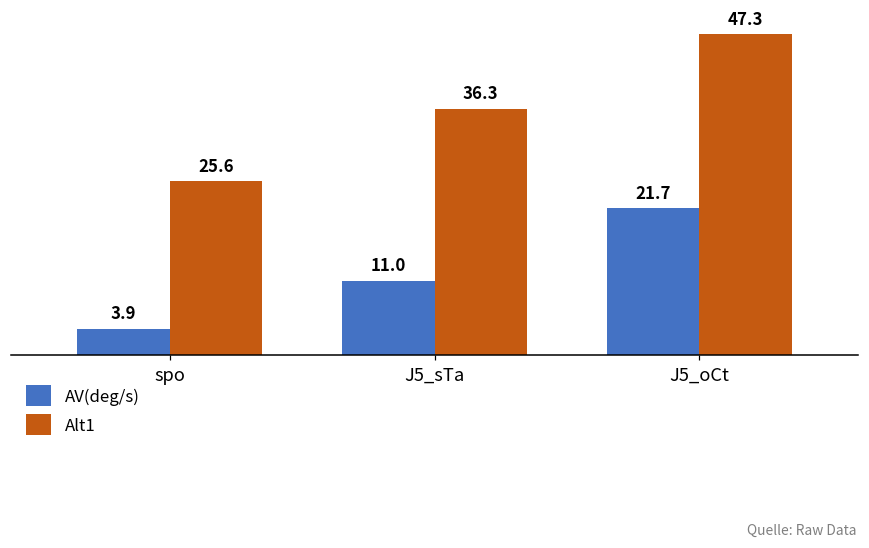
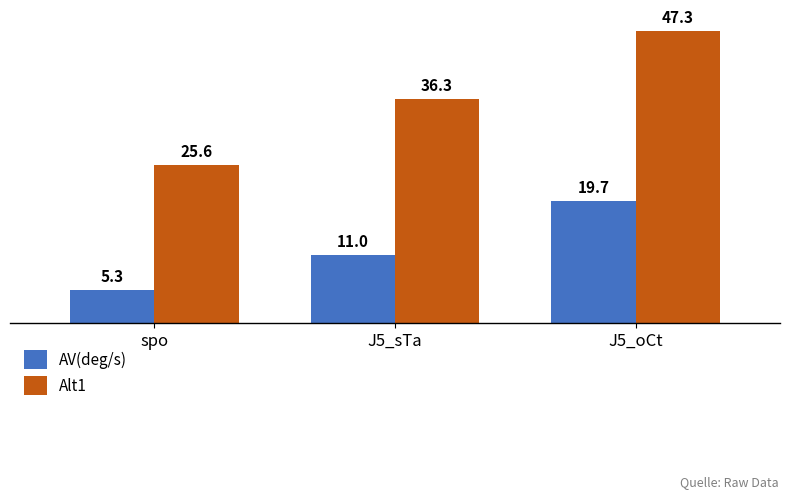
AV(deg/s), spo: 3.9 -> 5.3
AV(deg/s), J5_oCt: 21.7 -> 19.7
